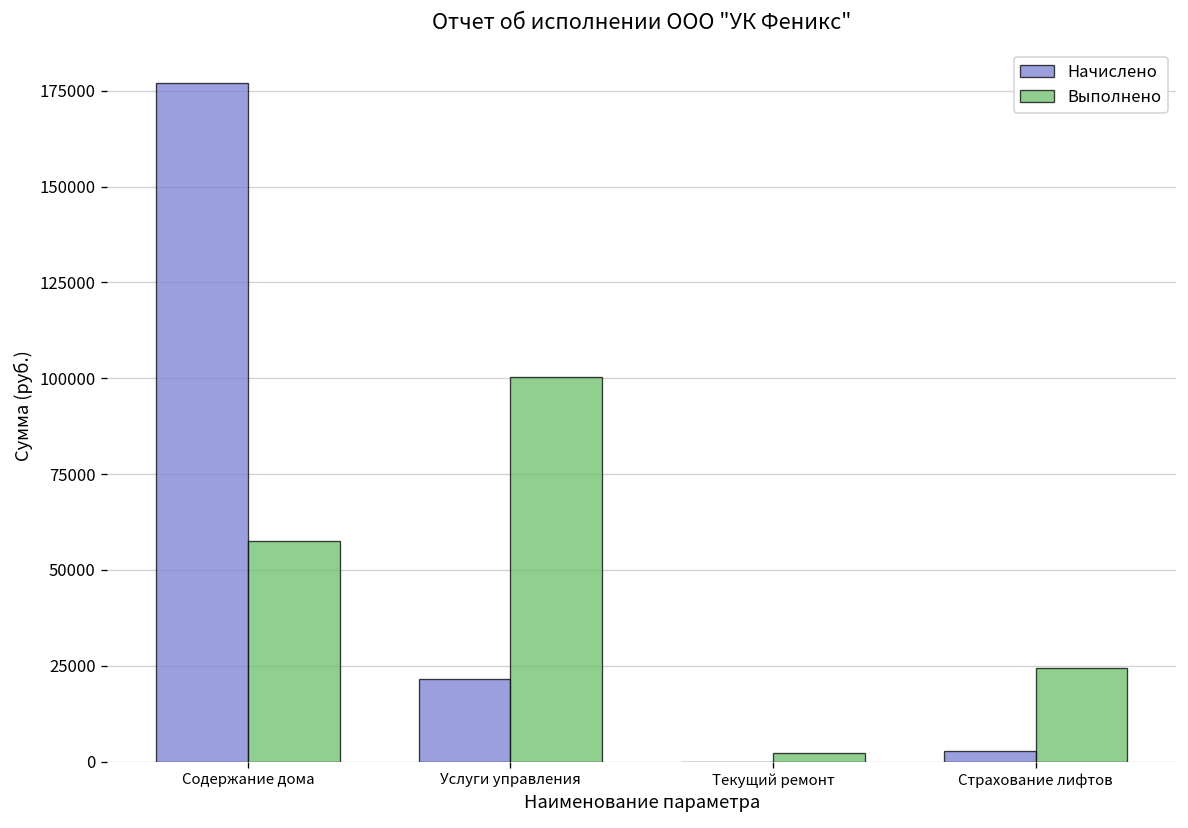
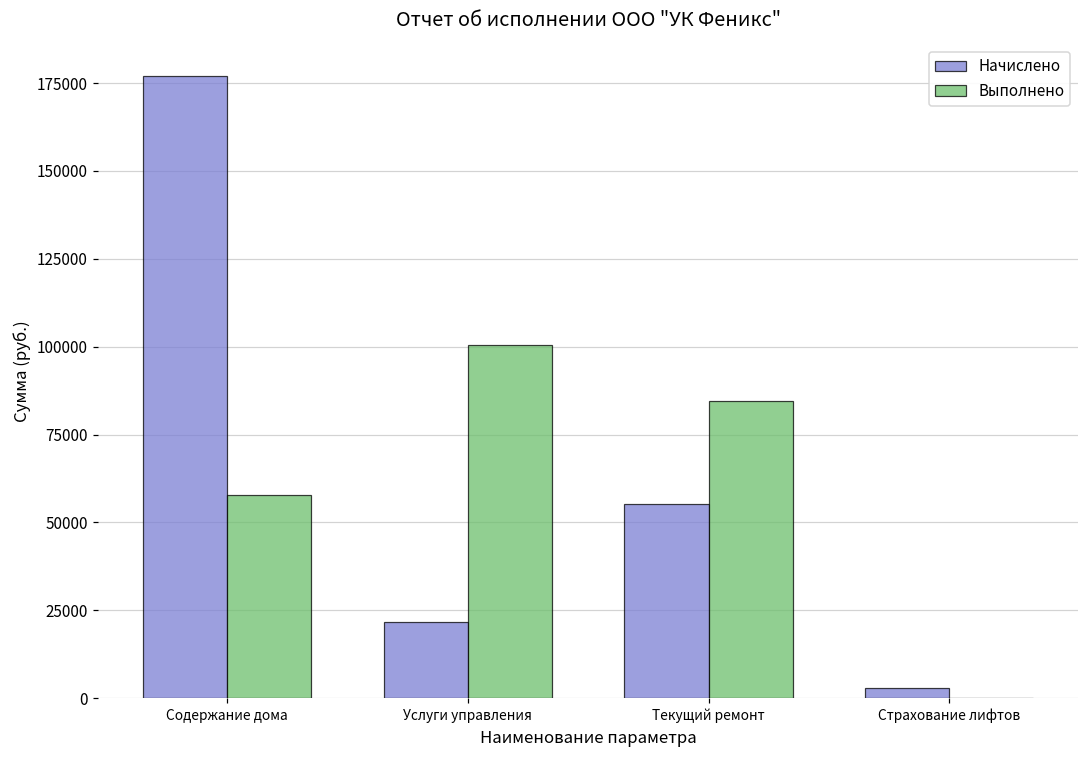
Начислено, Текущий ремонт: 0 -> 55000
Выполнено, Текущий ремонт: 2000 -> 85000
Выполнено, Страхование лифтов: 24000 -> 0
